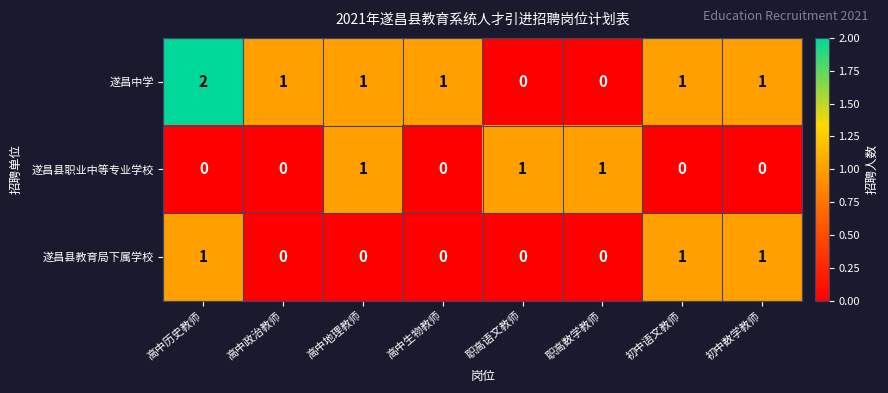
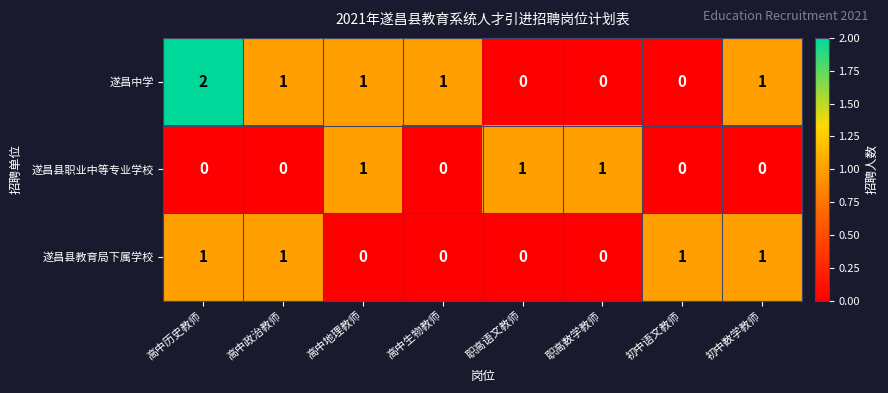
遂昌中学, 初中语文教师: 1 -> 0
遂昌县教育局下属学校, 高中政治教师: 0 -> 1
